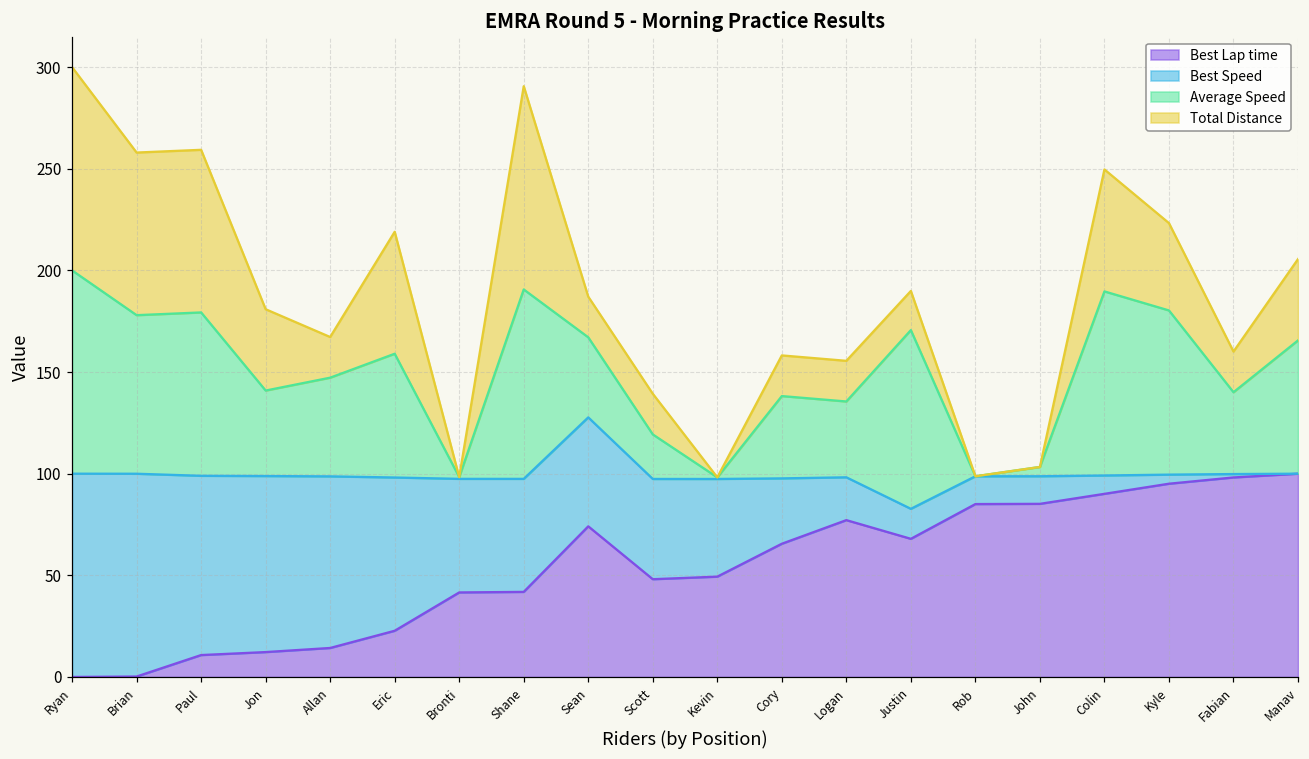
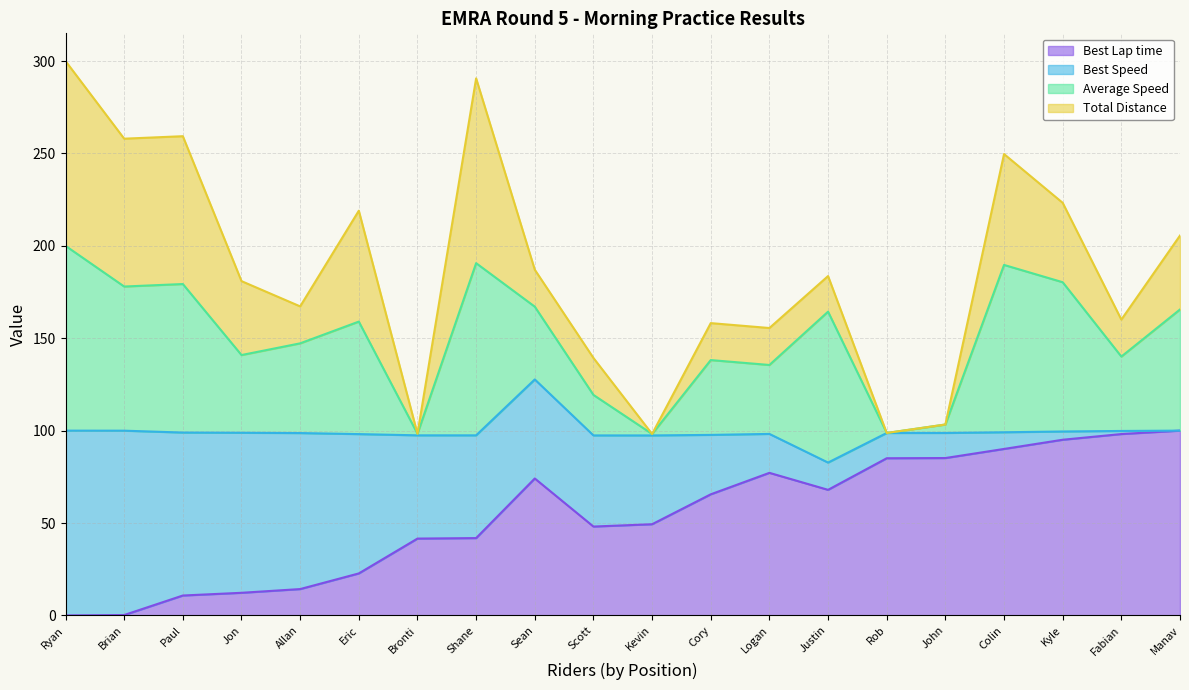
Average Speed, Justin: 88 -> 82
